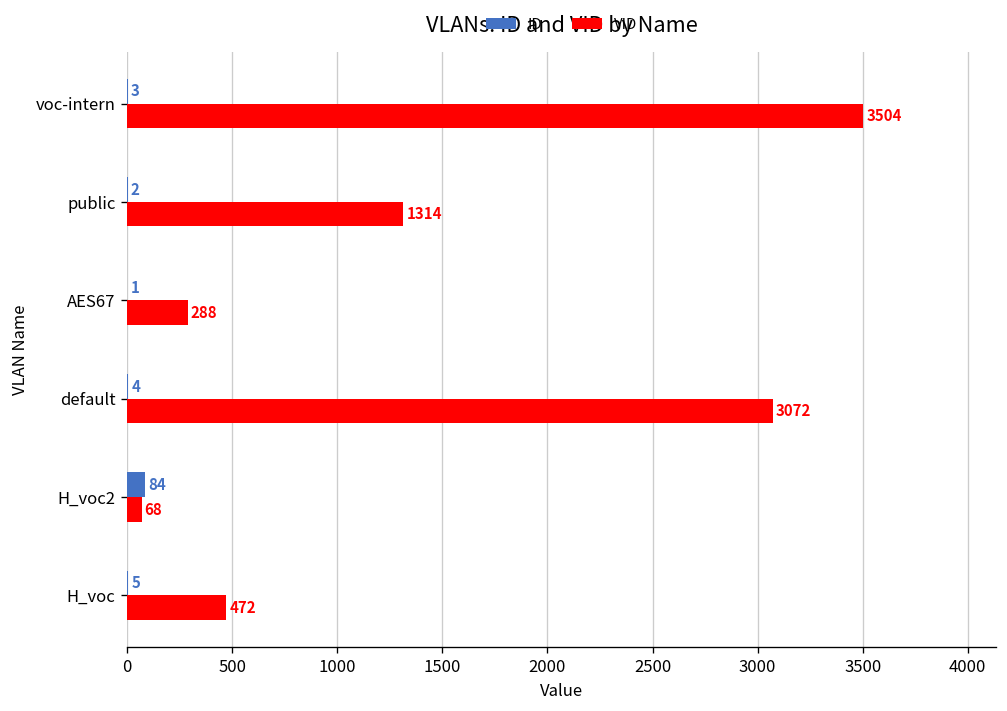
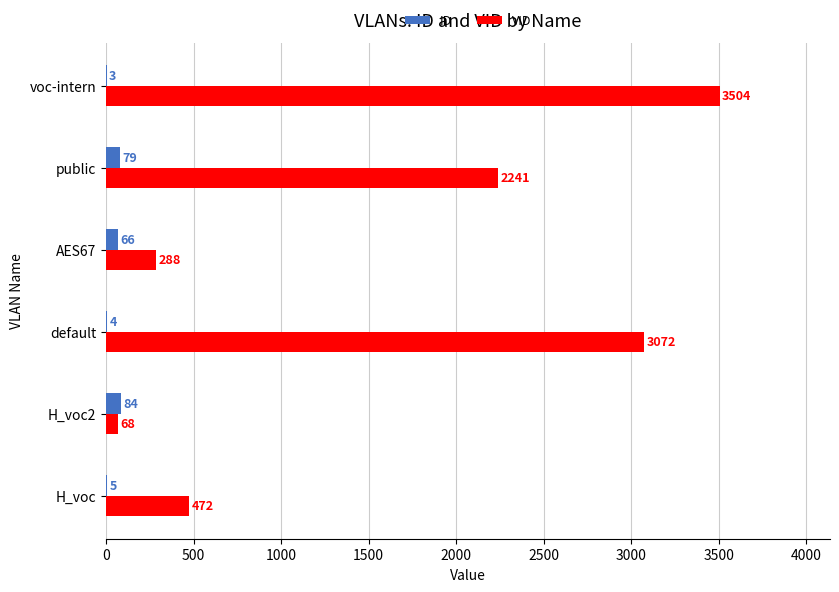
ID, public: 2 -> 79
VID, public: 1314 -> 2241
ID, AES67: 1 -> 66
